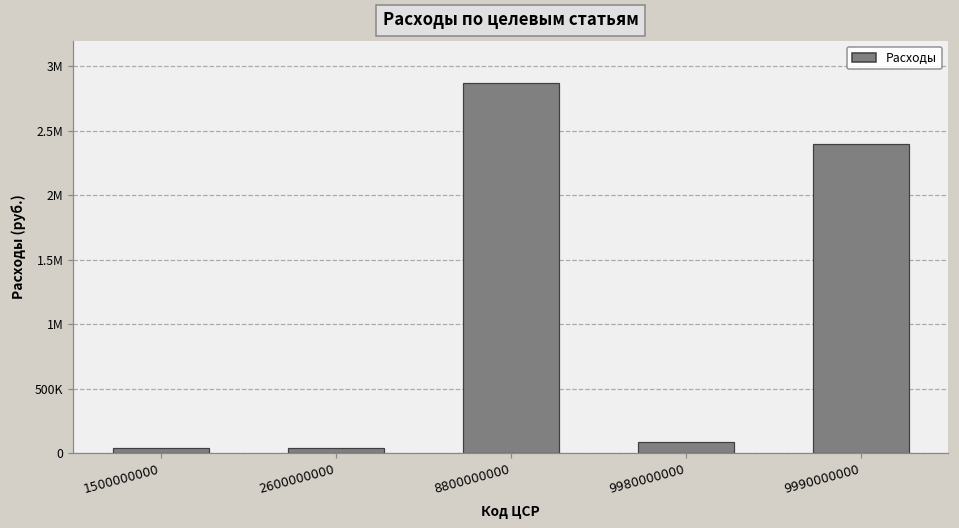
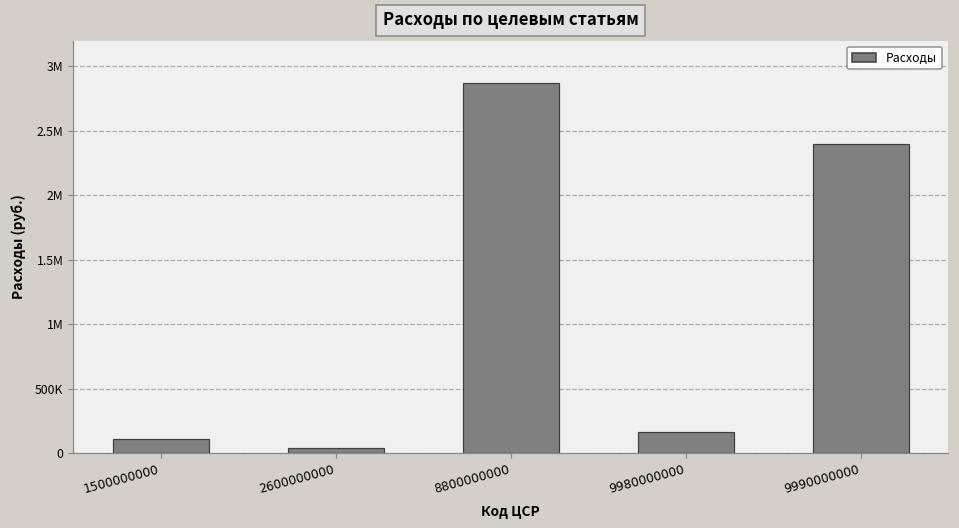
1500000000: 40000 -> 110000
9980000000: 90000 -> 160000
